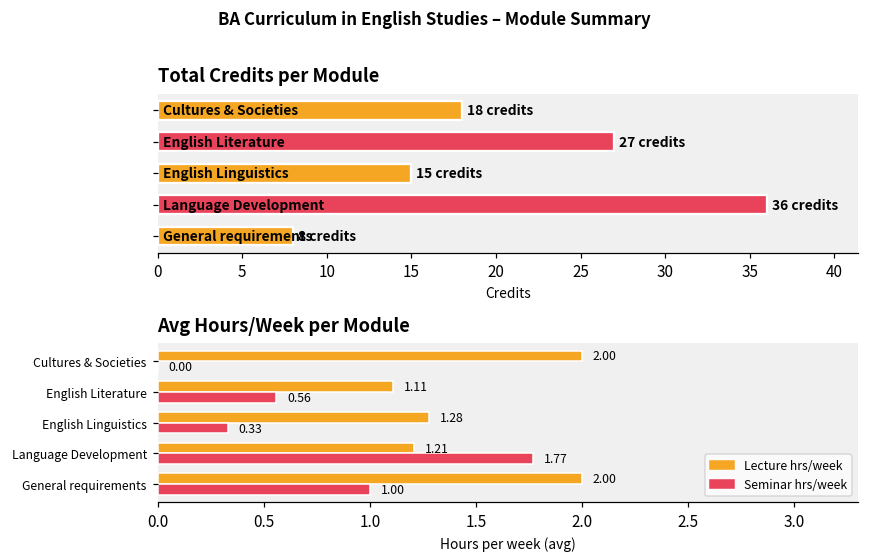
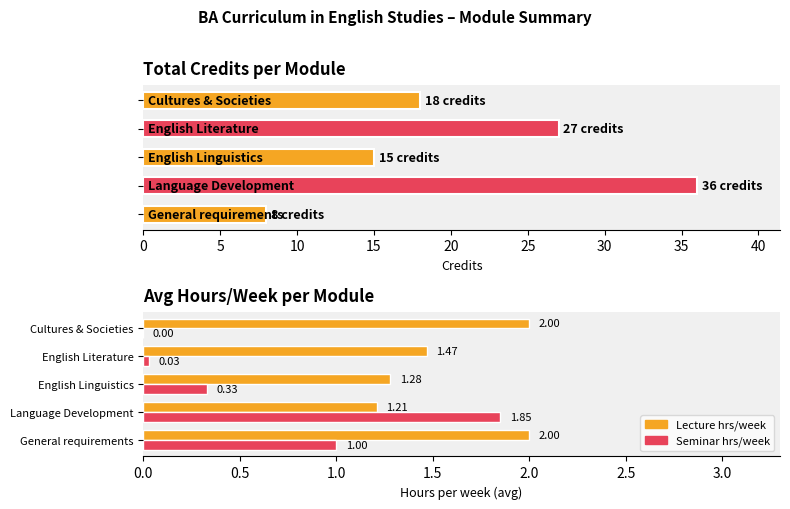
Avg Hours/Week per Module, Lecture hrs/week, English Literature: 1.11 -> 1.47
Avg Hours/Week per Module, Seminar hrs/week, English Literature: 0.56 -> 0.03
Avg Hours/Week per Module, Seminar hrs/week, Language Development: 1.77 -> 1.85
